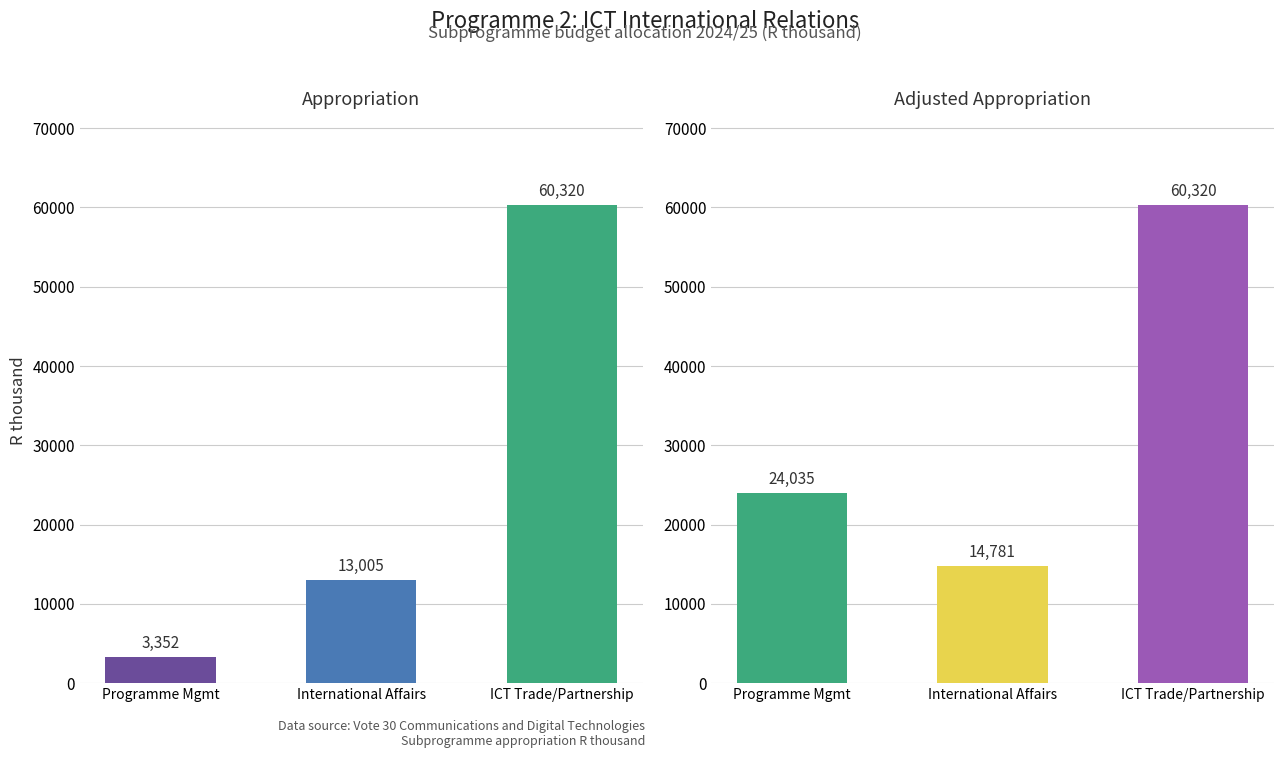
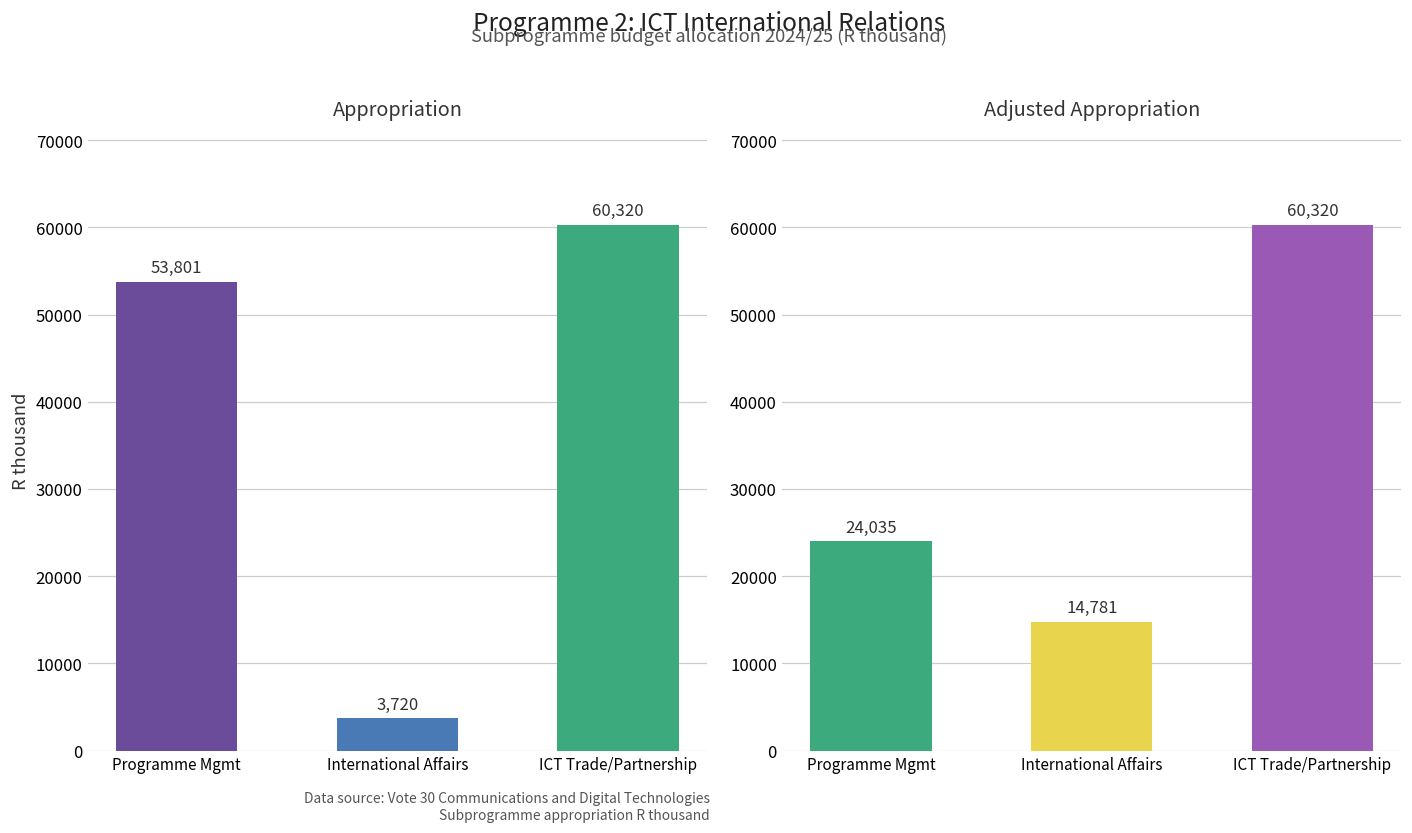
Appropriation, Programme Mgmt: 3,352 -> 53,801
Appropriation, International Affairs: 13,005 -> 3,720
